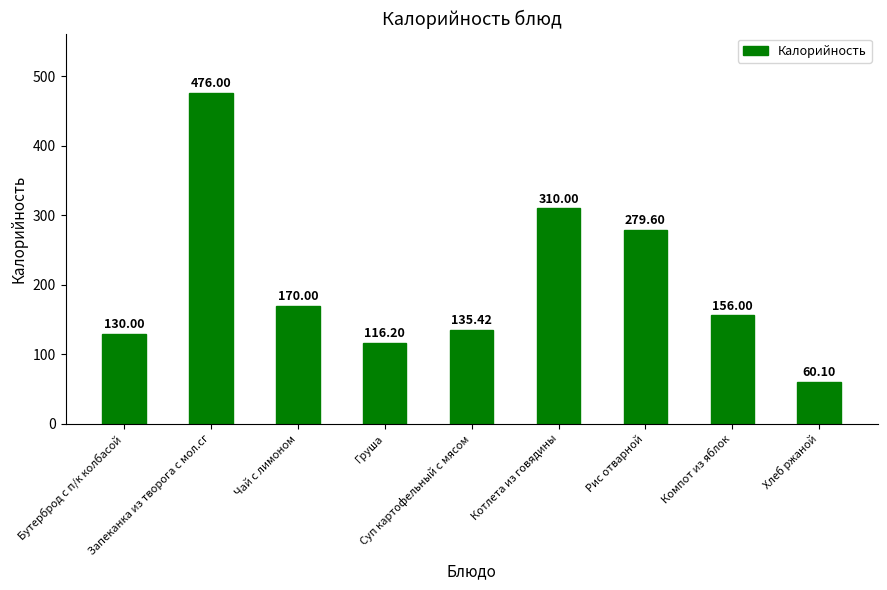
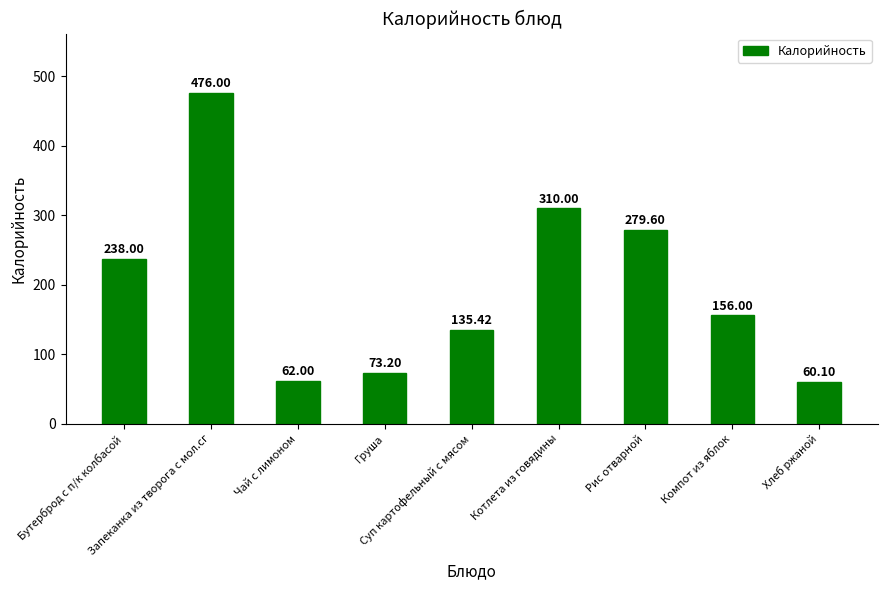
Бутерброд с п/к колбасой: 130.00 -> 238.00
Чай с лимоном: 170.00 -> 62.00
Груша: 116.20 -> 73.20
